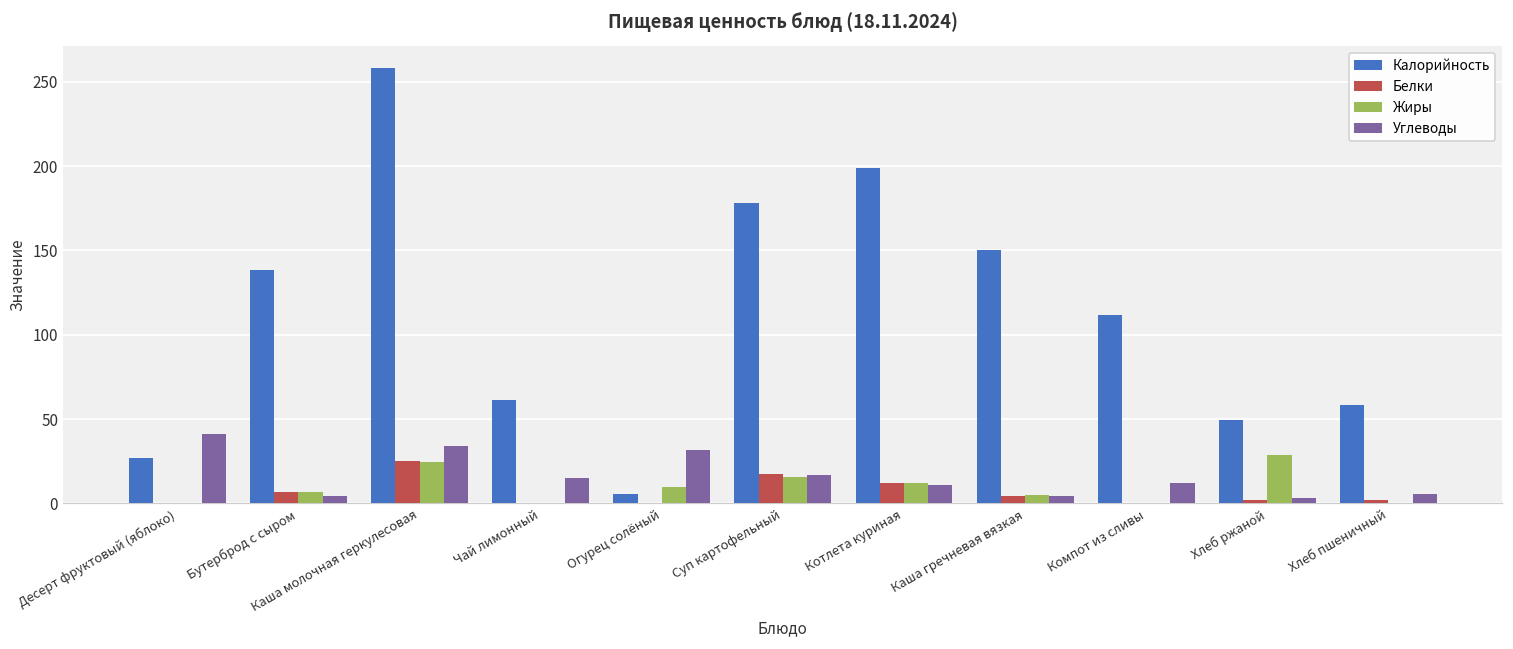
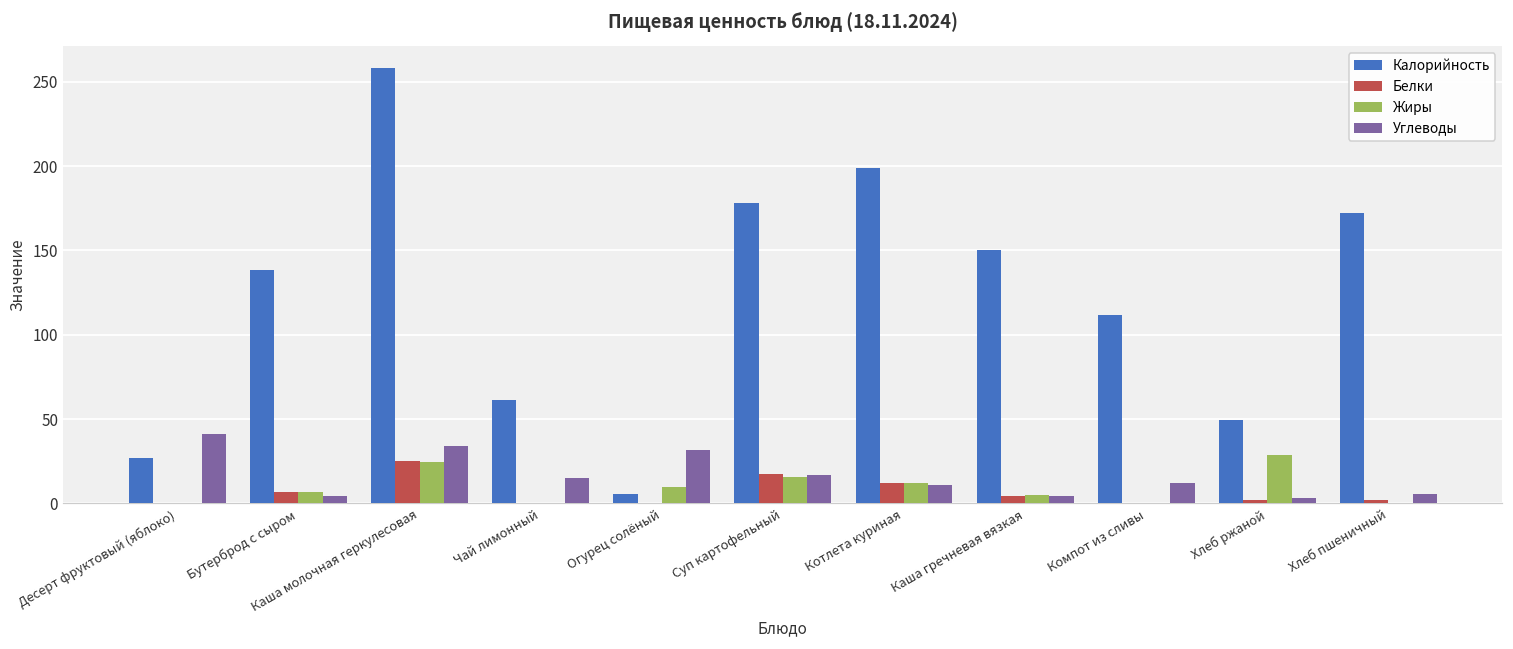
Калорийность, Хлеб пшеничный: 59 -> 172
